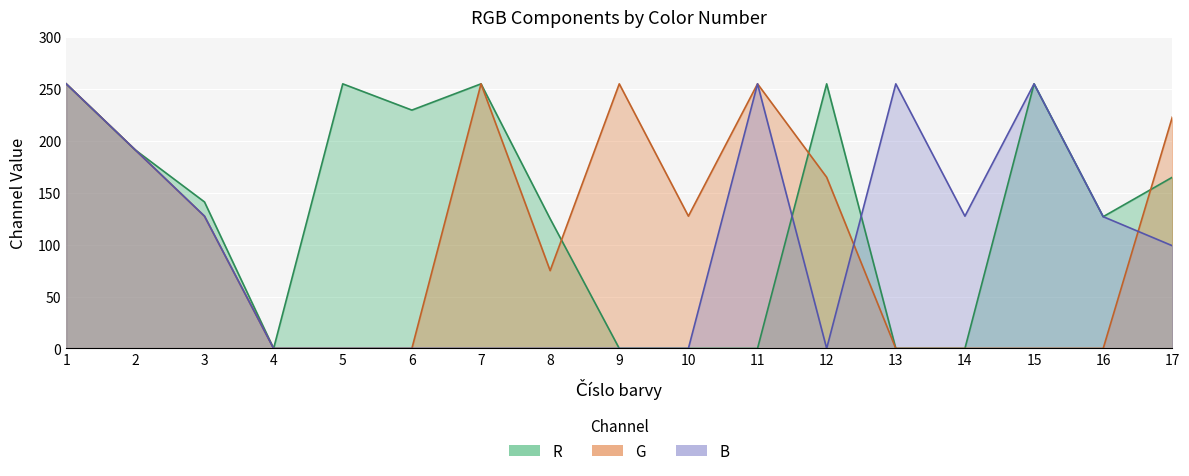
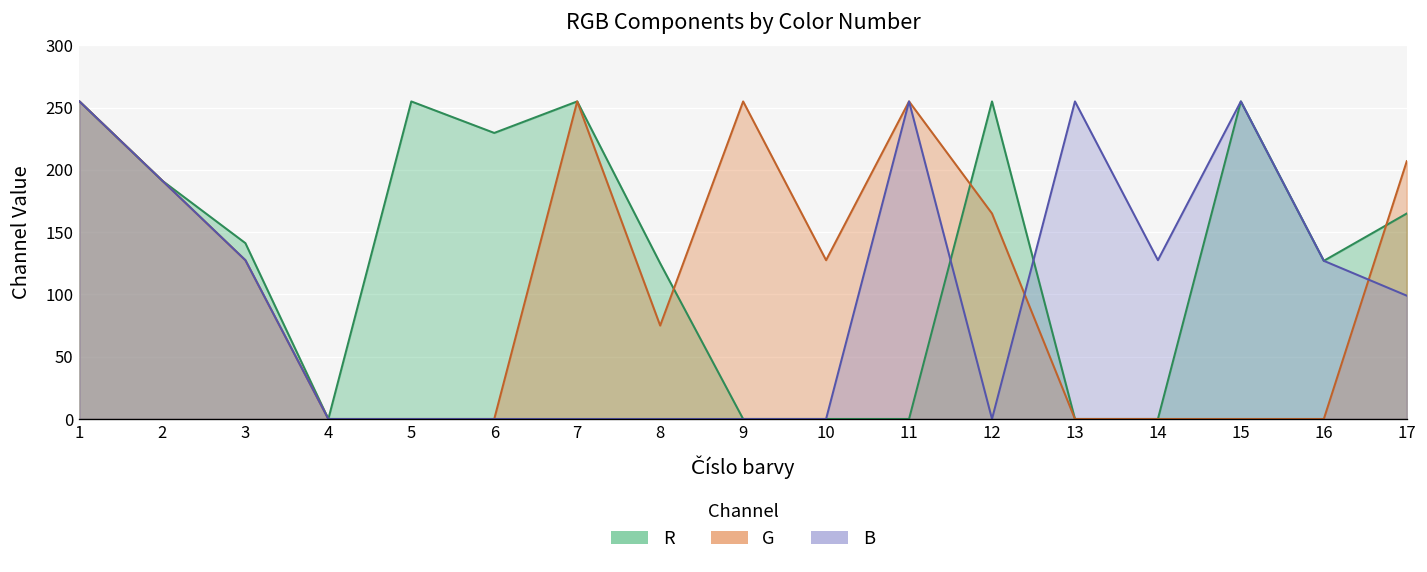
G, 17: 223 -> 207
